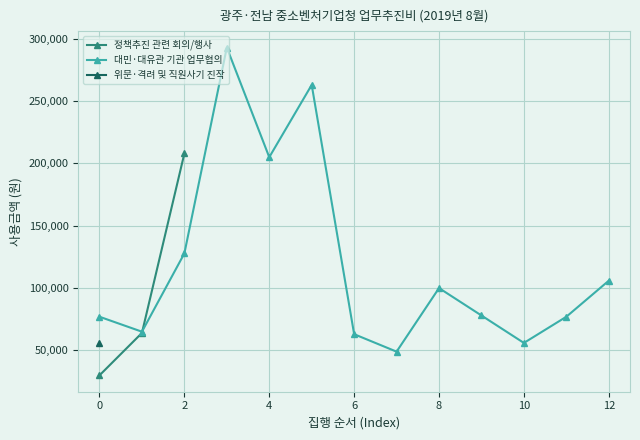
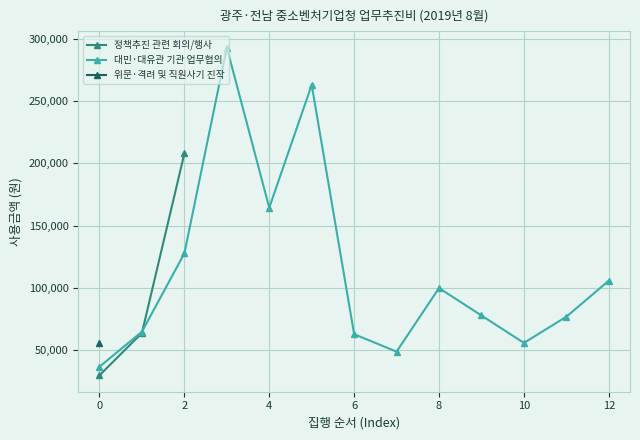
대민·대유관 기관 업무협의, 0: 77,000 -> 37,000
대민·대유관 기관 업무협의, 4: 205,000 -> 164,000
